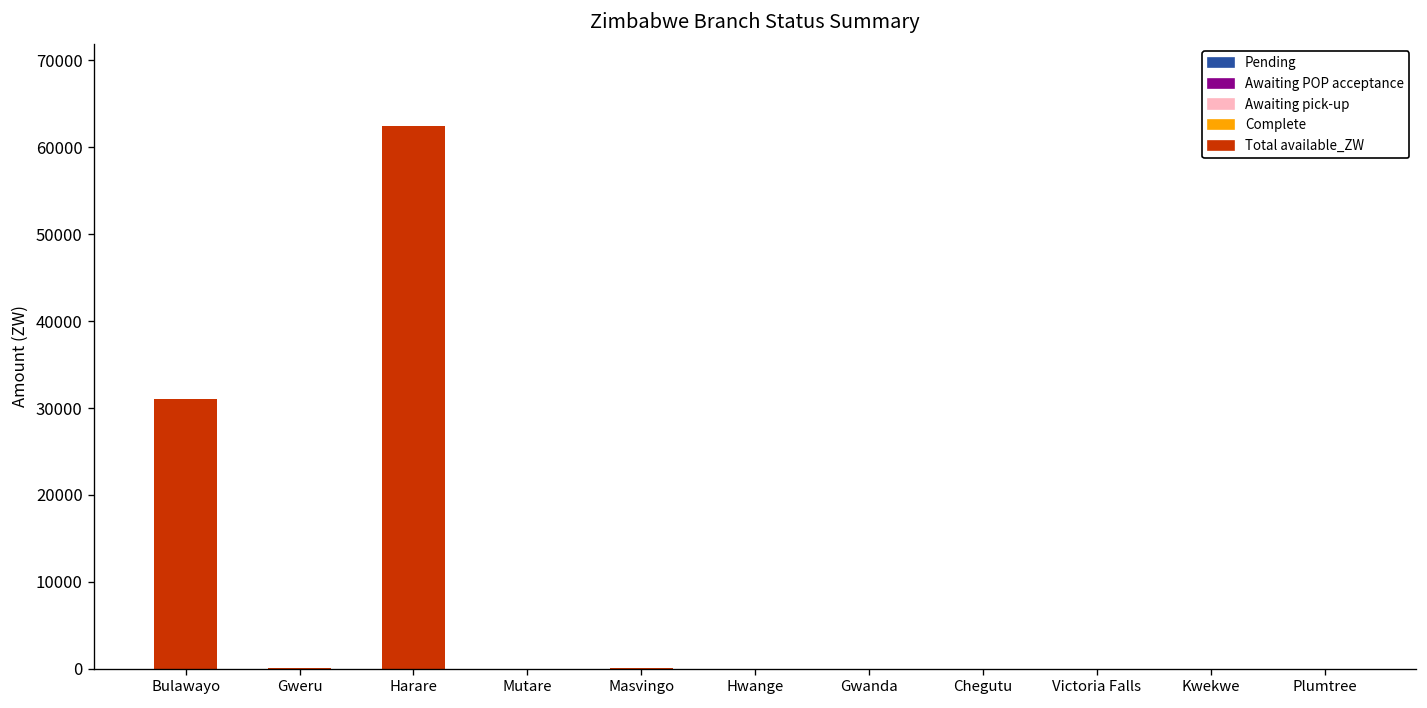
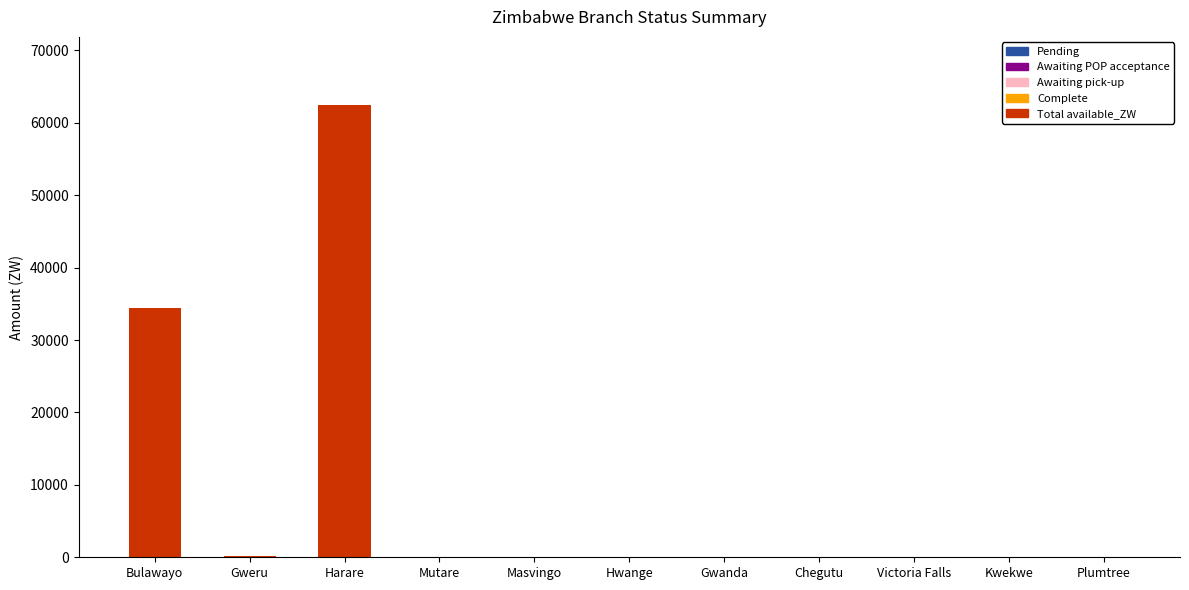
Total available_ZW, Bulawayo: 31000 -> 34000
